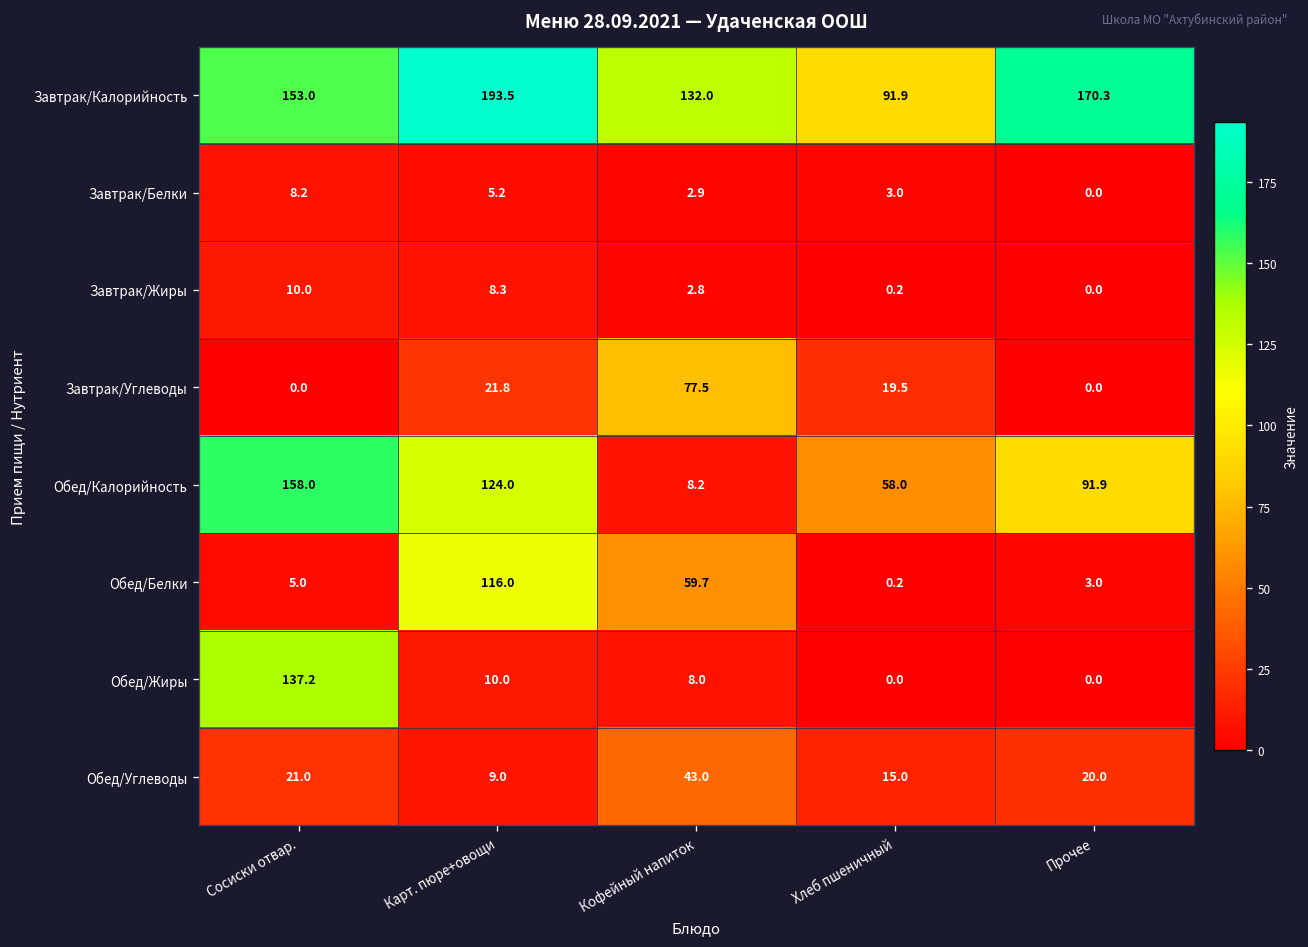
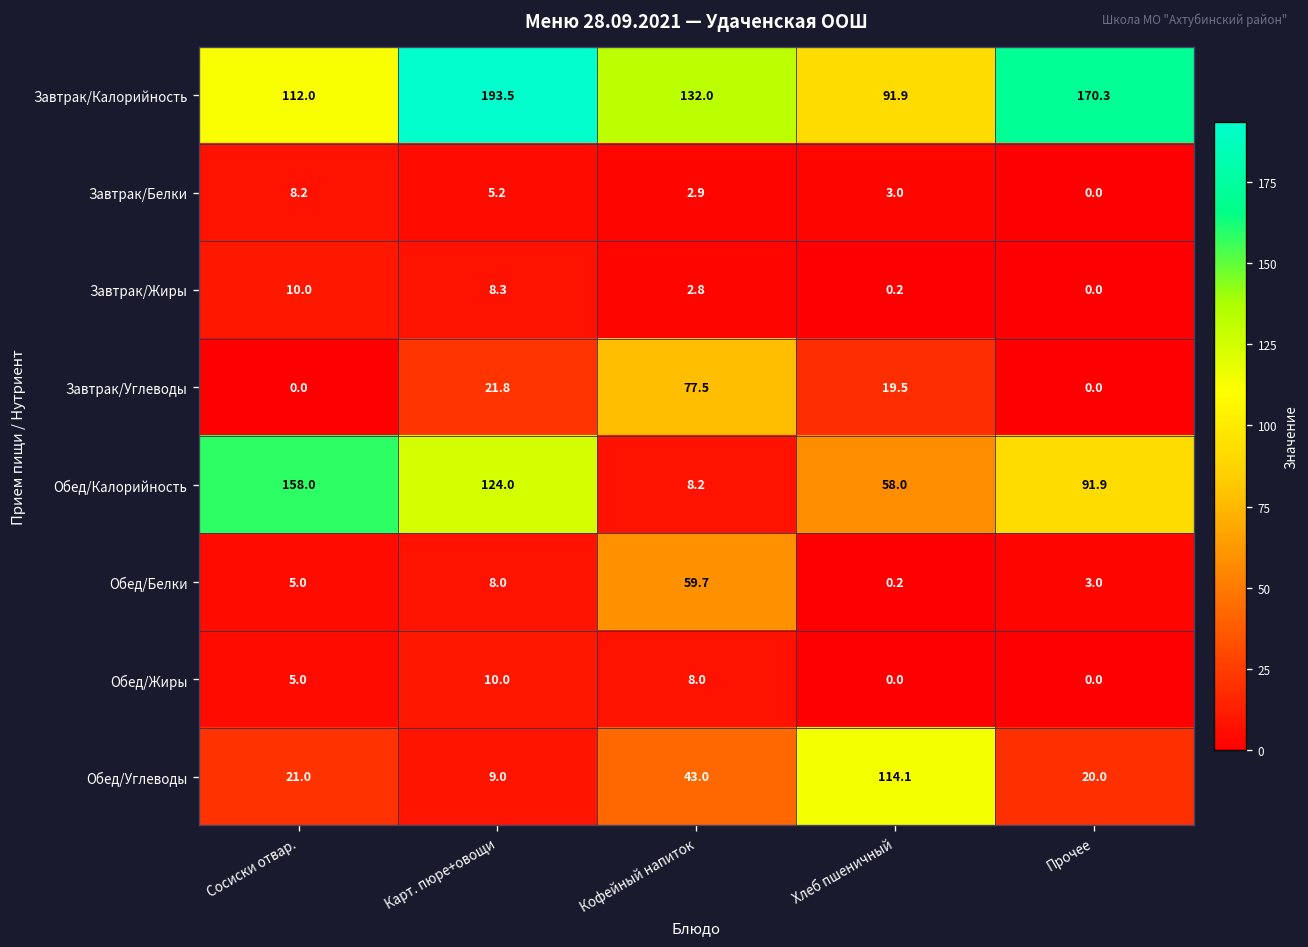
Завтрак/Калорийность, Сосиски отвар.: 153.0 -> 112.0
Обед/Белки, Карт. пюре+овощи: 116.0 -> 8.0
Обед/Жиры, Сосиски отвар.: 137.2 -> 5.0
Обед/Углеводы, Хлеб пшеничный: 15.0 -> 114.1
